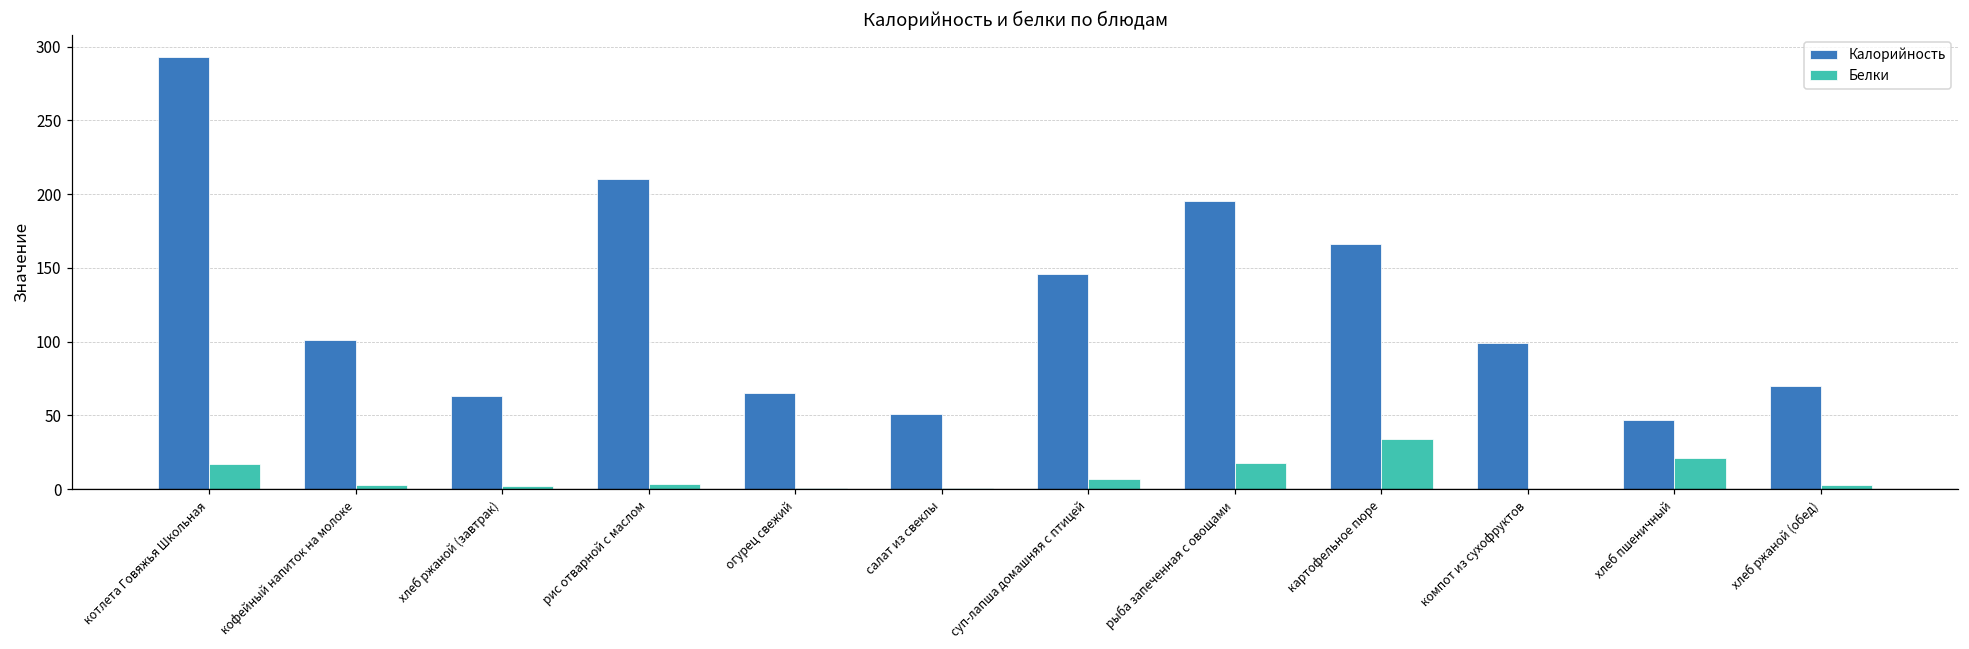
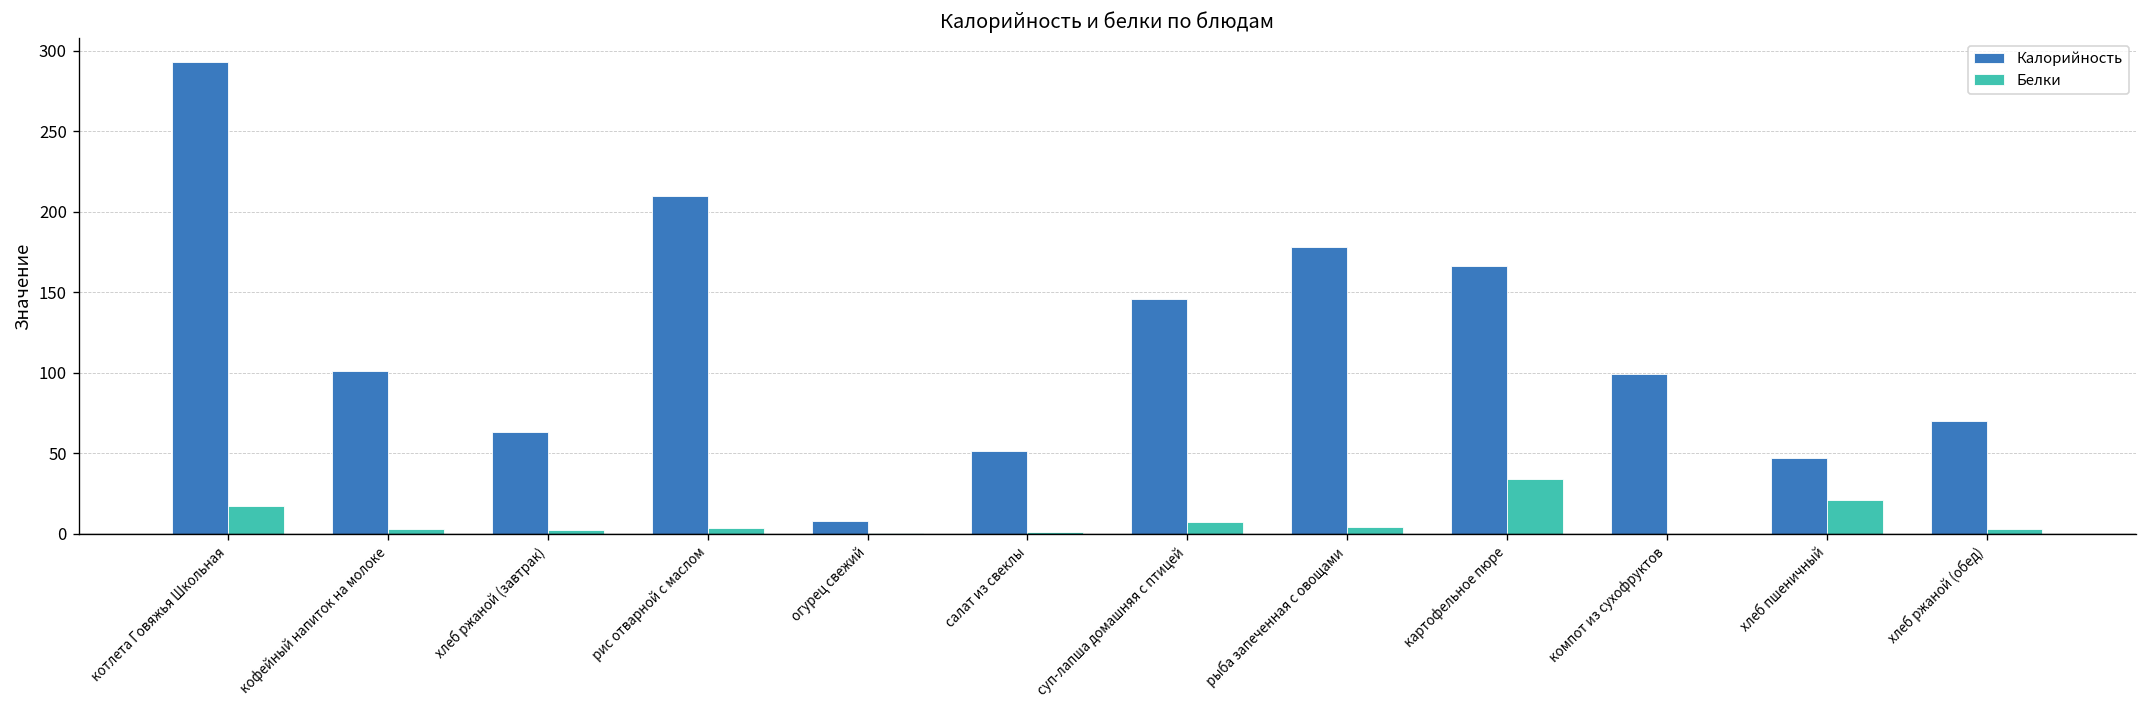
Калорийность, огурец свежий: 65 -> 8
Калорийность, рыба запеченная с овощами: 195 -> 178
Белки, рыба запеченная с овощами: 18 -> 4
